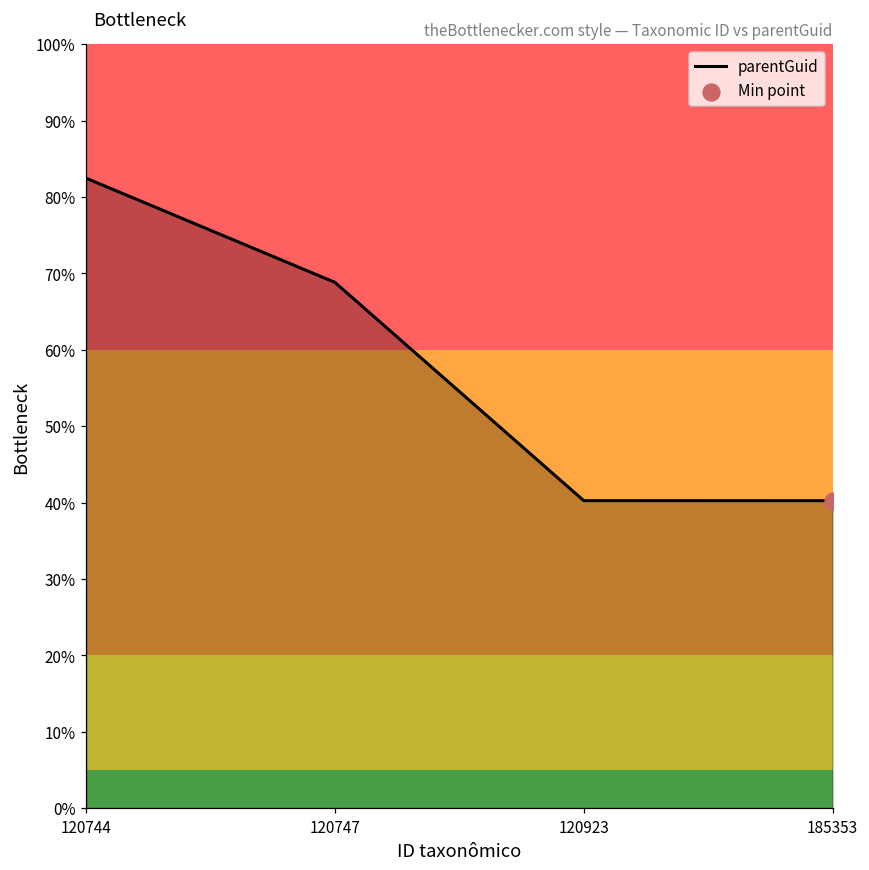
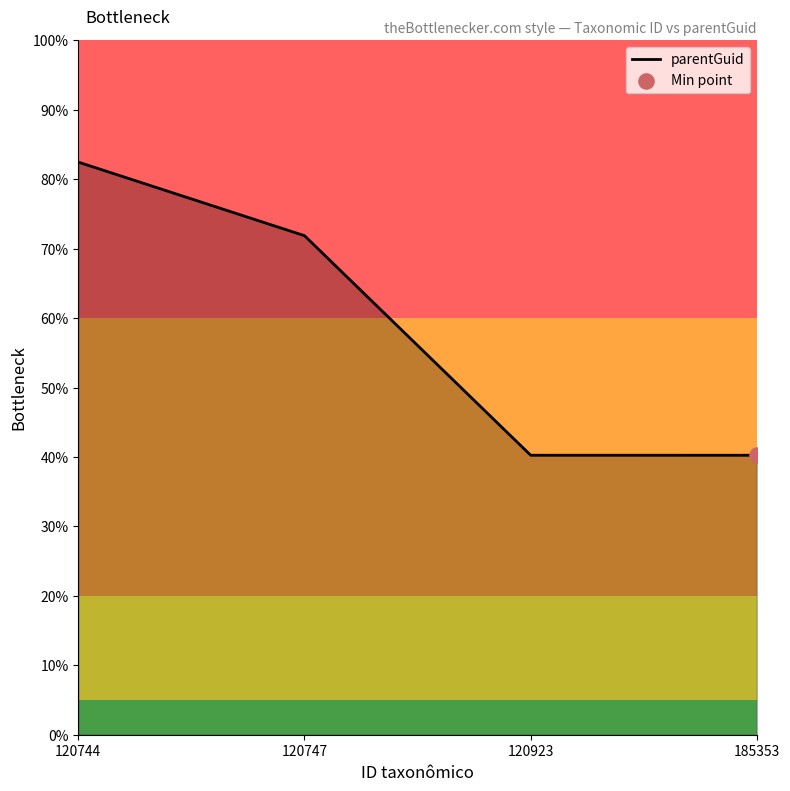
parentGuid, 120747: 69% -> 72%
